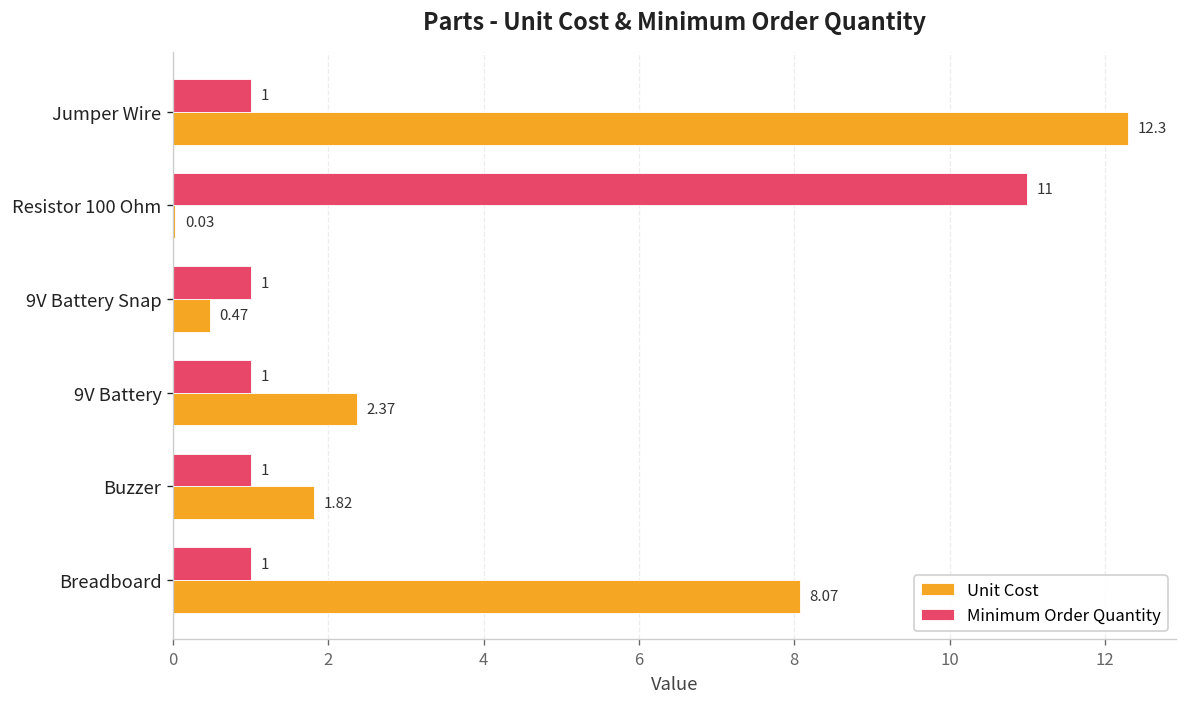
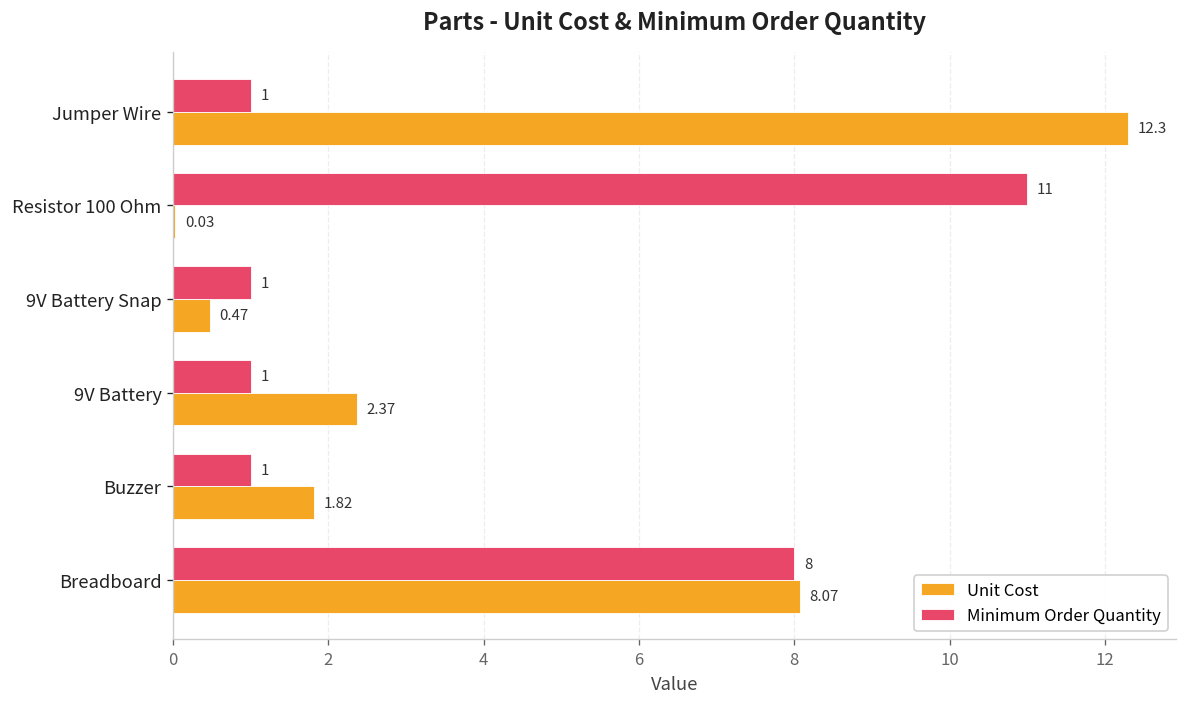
Minimum Order Quantity, Breadboard: 1 -> 8
